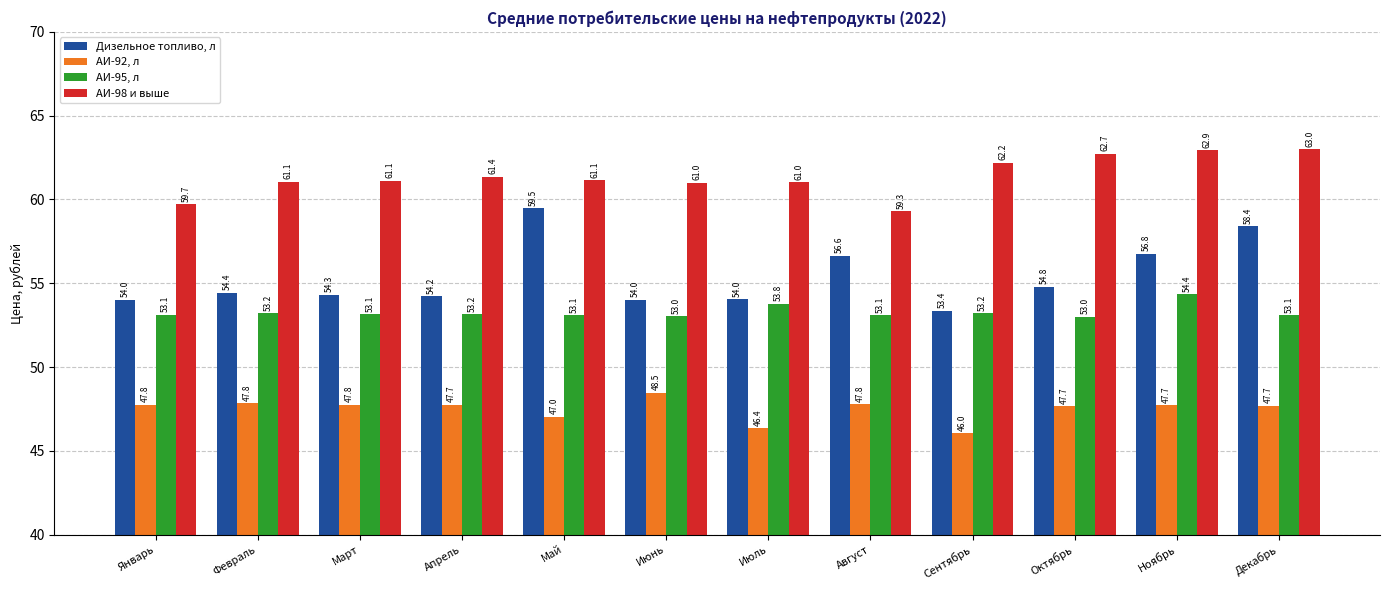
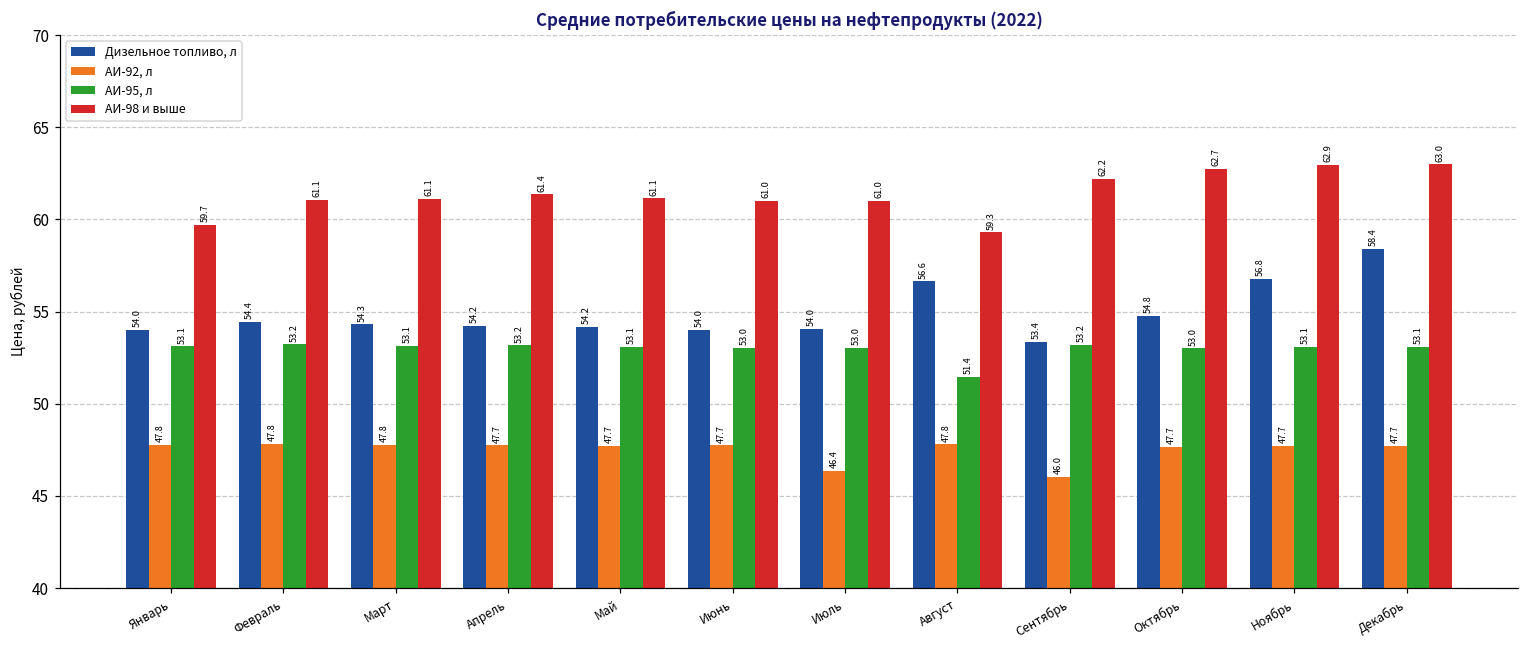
Дизельное топливо, л, Май: 59.5 -> 54.2
АИ-92, л, Май: 47.0 -> 47.7
АИ-92, л, Июнь: 48.5 -> 47.7
АИ-95, л, Июль: 53.8 -> 53.0
АИ-95, л, Август: 53.1 -> 51.4
АИ-95, л, Ноябрь: 54.4 -> 53.1
